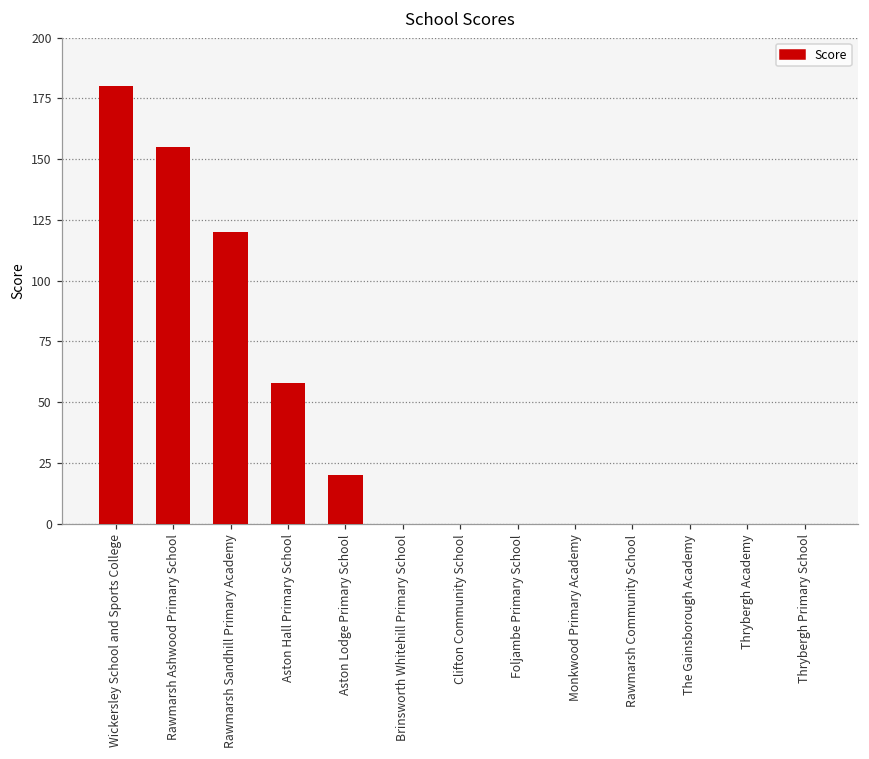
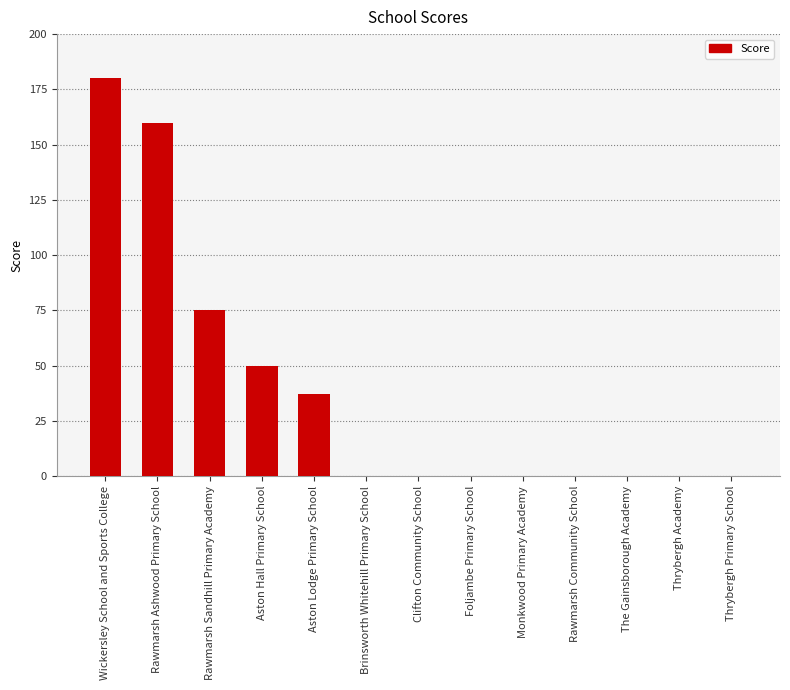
Rawmarsh Ashwood Primary School: 155 -> 160
Rawmarsh Sandhill Primary Academy: 120 -> 75
Aston Hall Primary School: 58 -> 50
Aston Lodge Primary School: 20 -> 37
